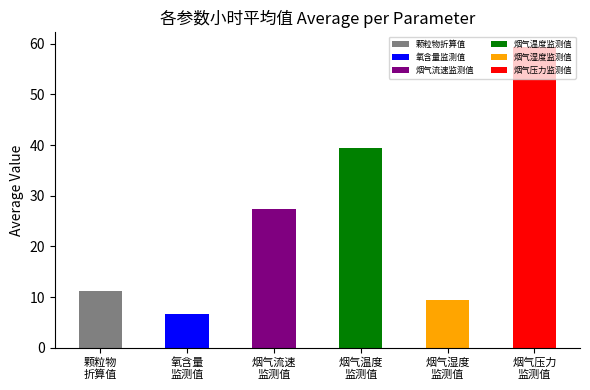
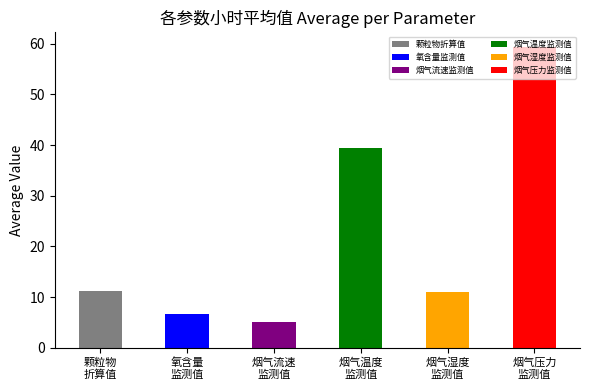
烟气流速 监测值: 27 -> 5
烟气湿度 监测值: 9 -> 11
